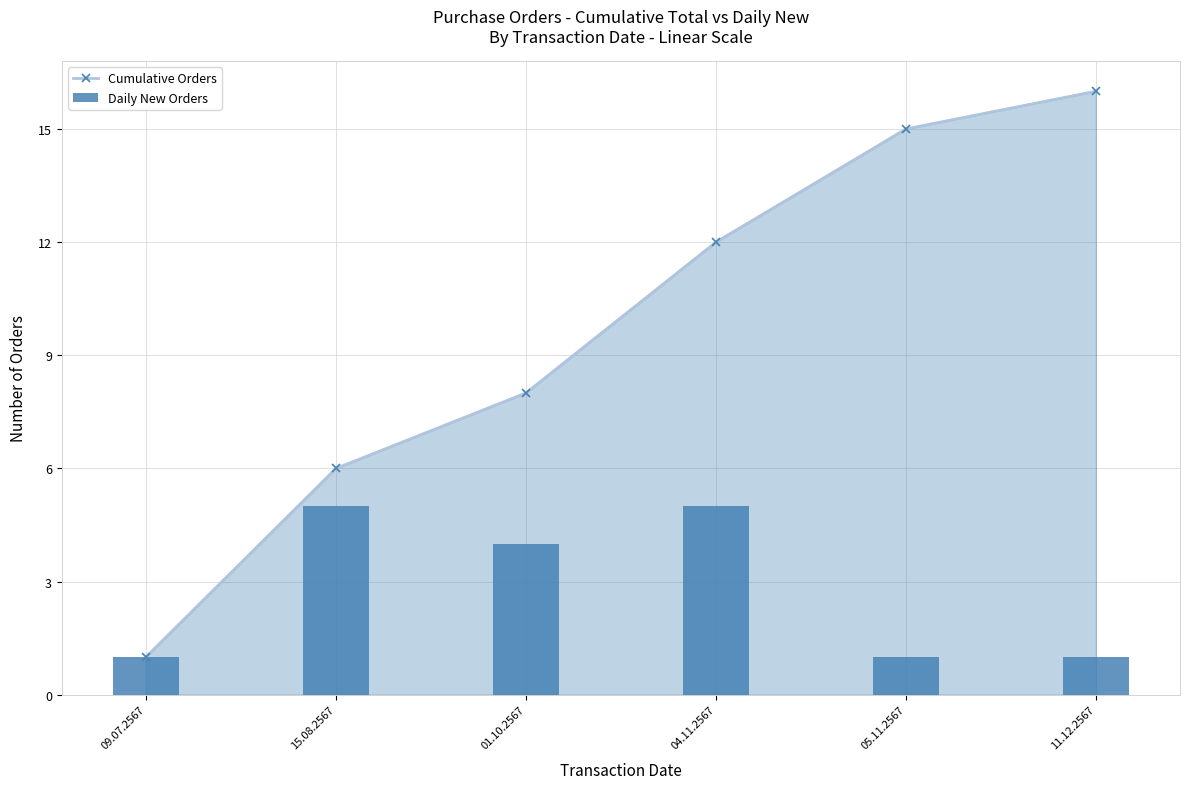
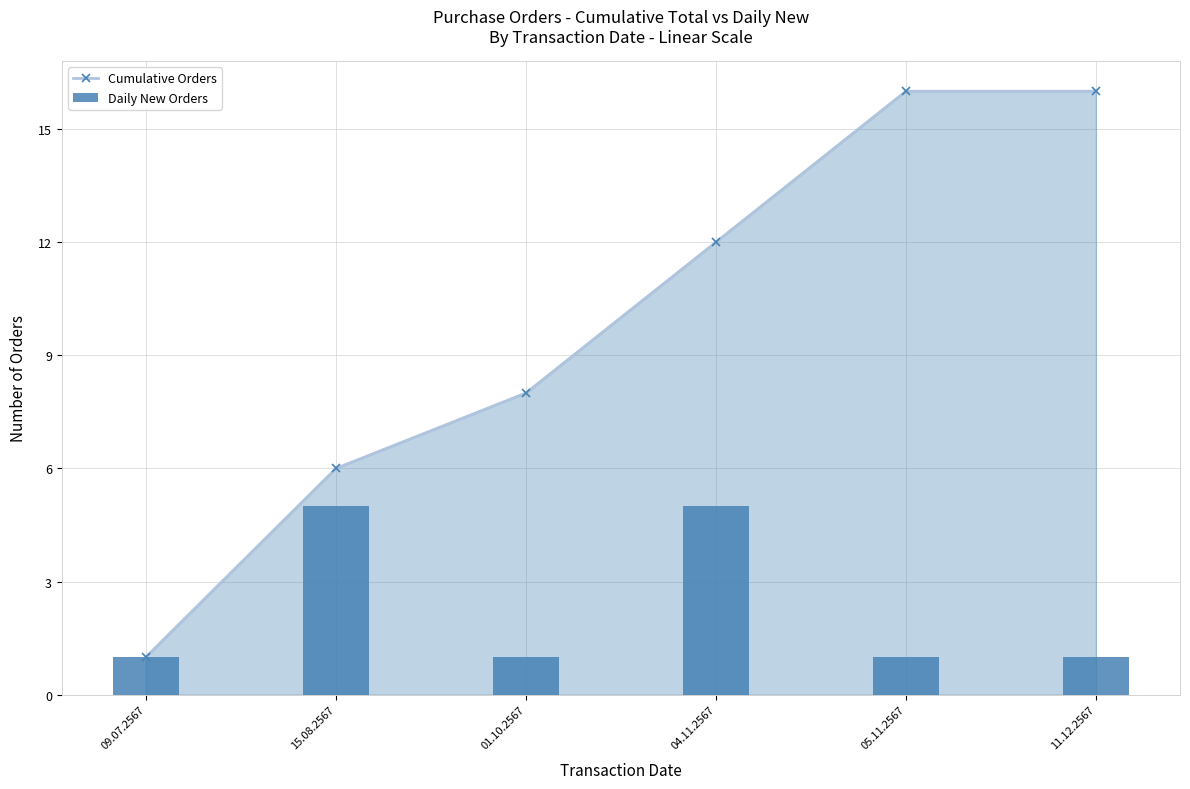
Daily New Orders, 01.10.2567: 4 -> 1
Cumulative Orders, 05.11.2567: 15 -> 16
